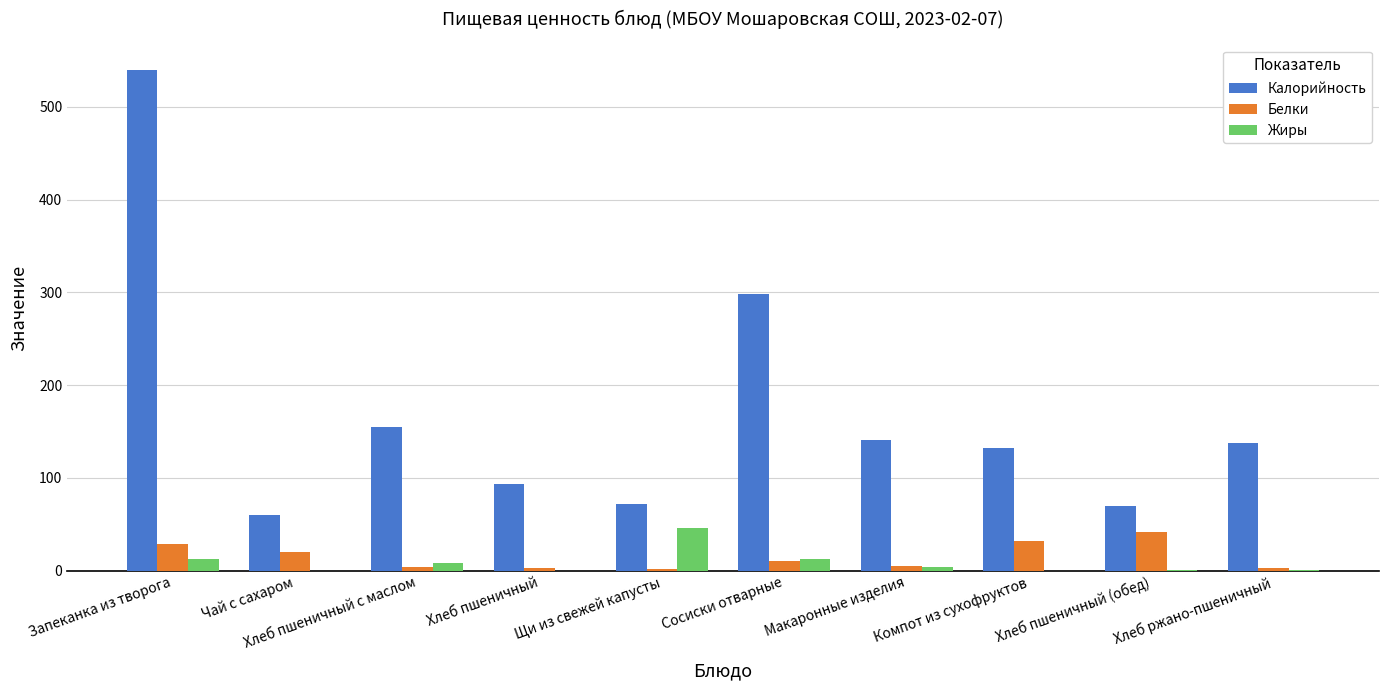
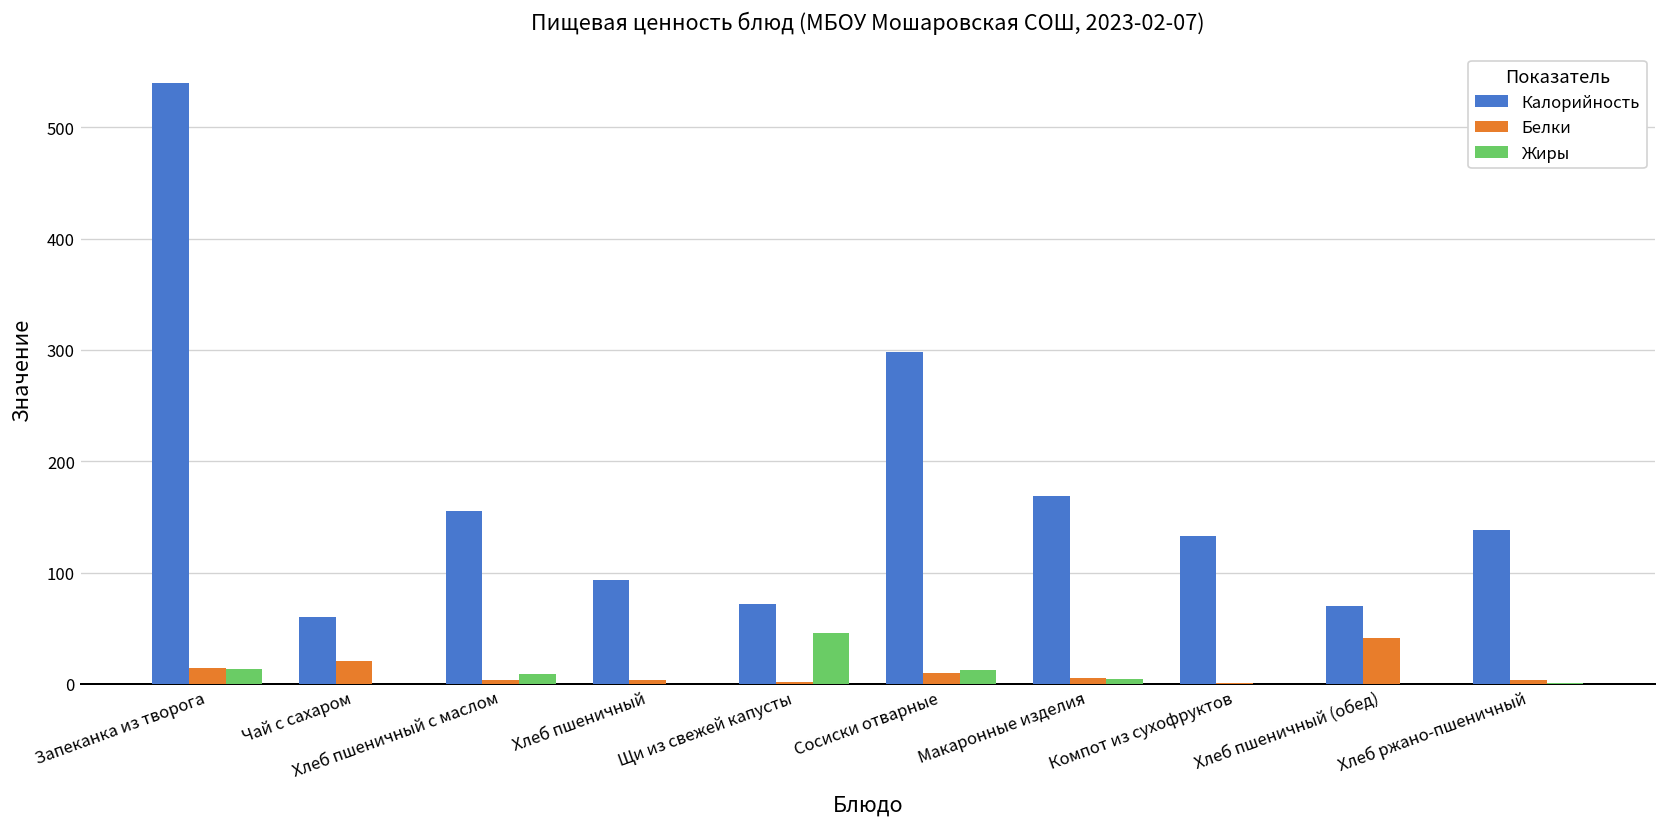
Белки, Запеканка из творога: 30 -> 10
Калорийность, Макаронные изделия: 140 -> 170
Белки, Компот из сухофруктов: 30 -> 0
